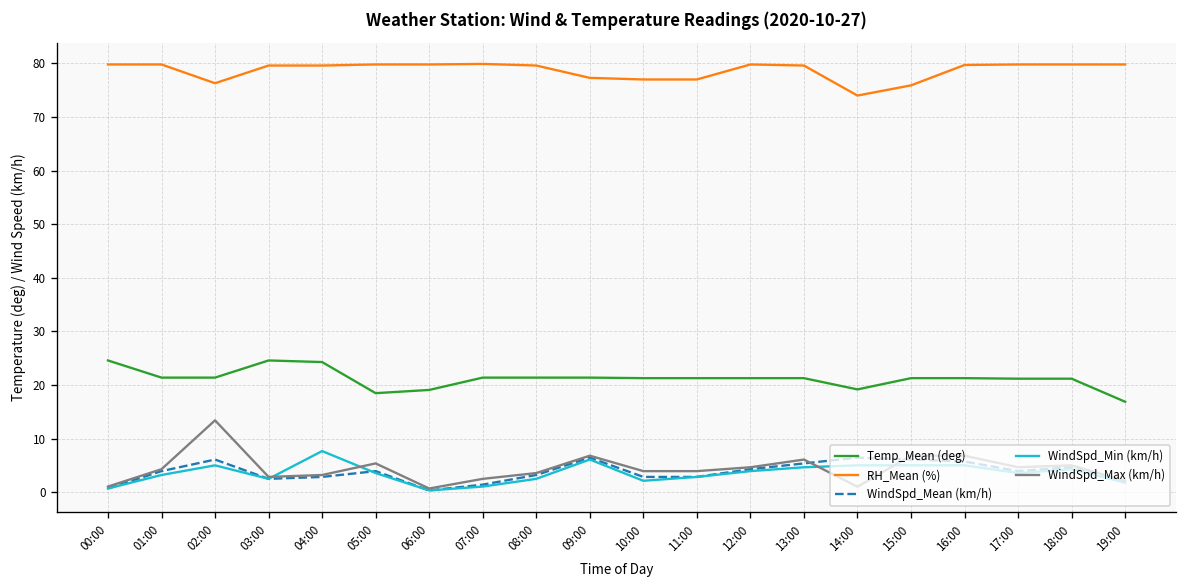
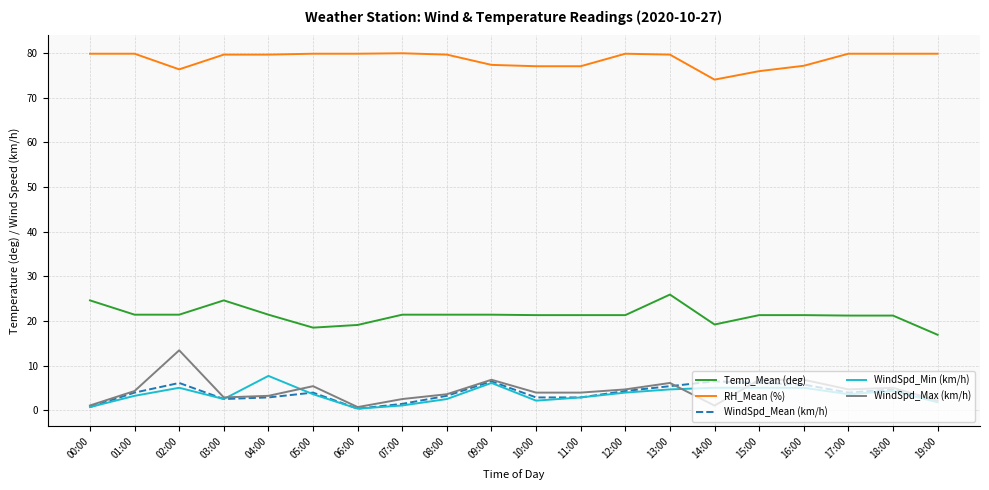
Temp_Mean (deg), 04:00: 24 -> 21
Temp_Mean (deg), 13:00: 21 -> 26
RH_Mean (%), 16:00: 80 -> 77
